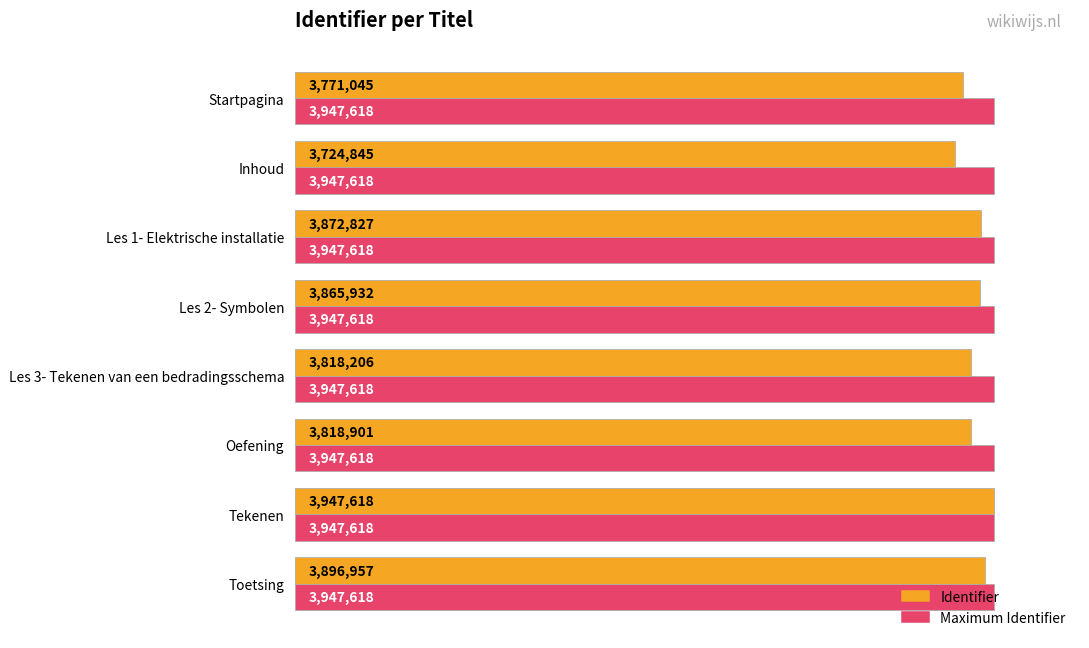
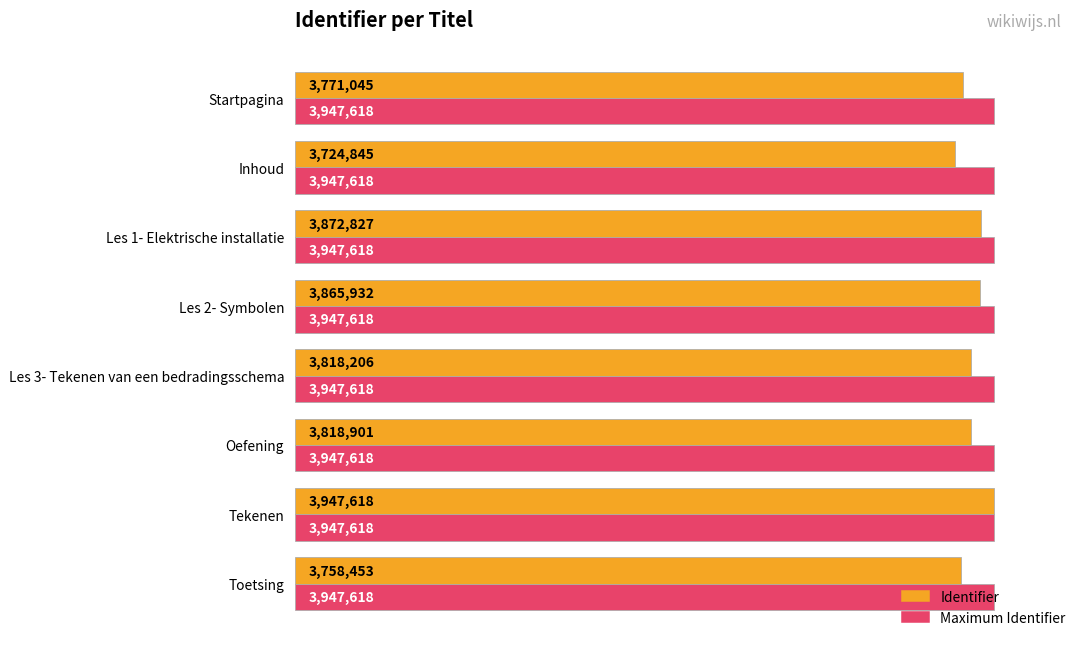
Identifier, Toetsing: 3,896,957 -> 3,758,453
